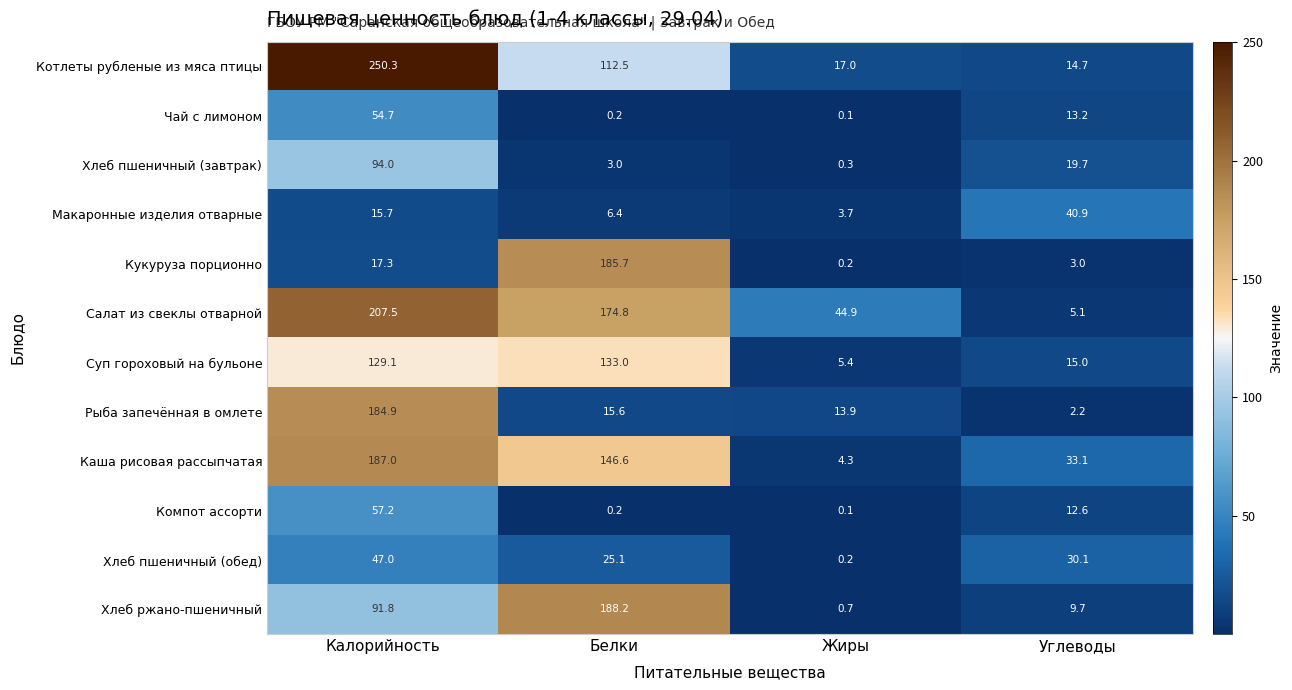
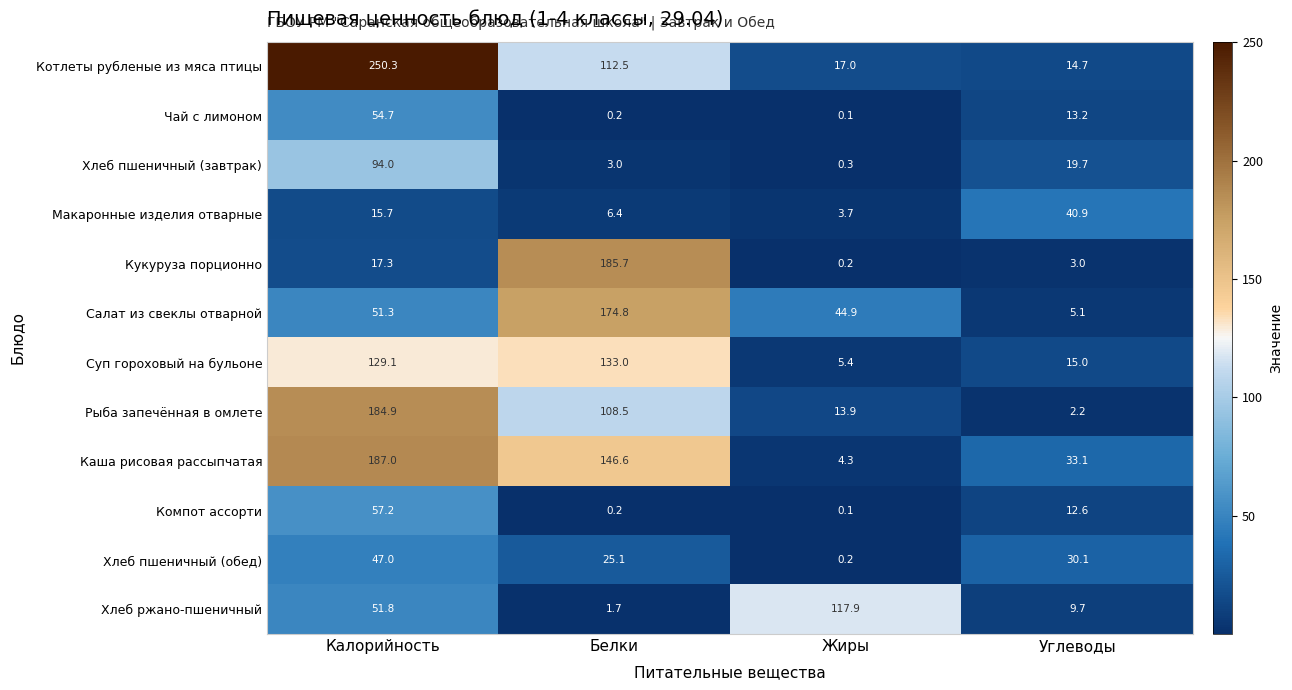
Салат из свеклы отварной, Калорийность: 207.5 -> 51.3
Рыба запечённая в омлете, Белки: 15.6 -> 108.5
Хлеб ржано-пшеничный, Калорийность: 91.8 -> 51.8
Хлеб ржано-пшеничный, Белки: 188.2 -> 1.7
Хлеб ржано-пшеничный, Жиры: 0.7 -> 117.9
